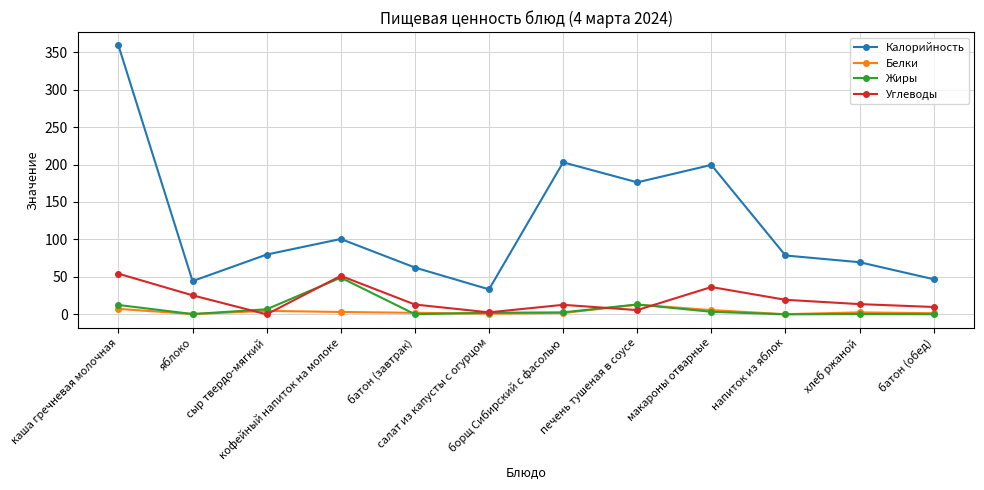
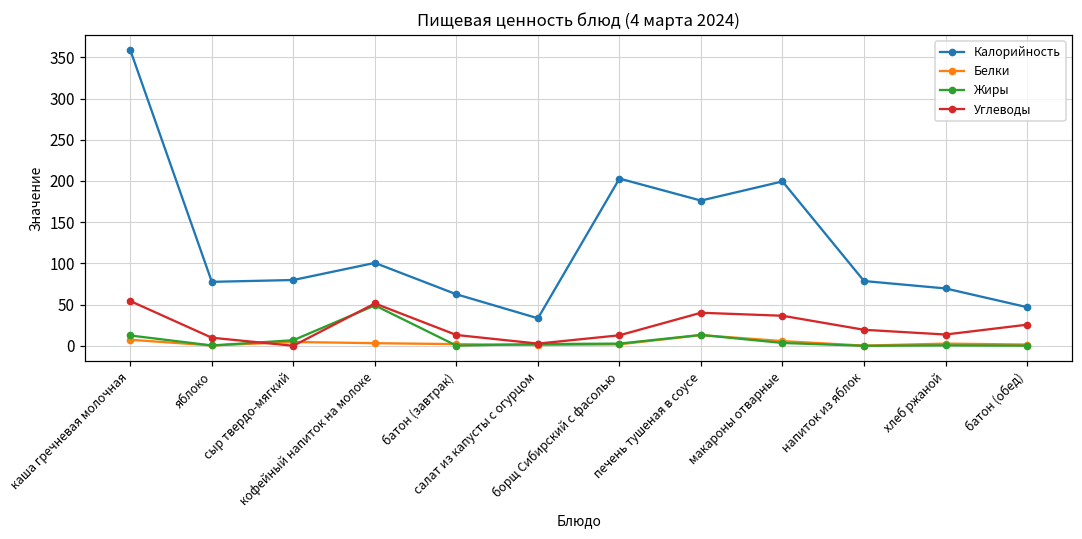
Калорийность, яблоко: 40 -> 80
Углеводы, яблоко: 30 -> 10
Углеводы, печень тушеная в соусе: 10 -> 40
Углеводы, батон (обед): 10 -> 30
